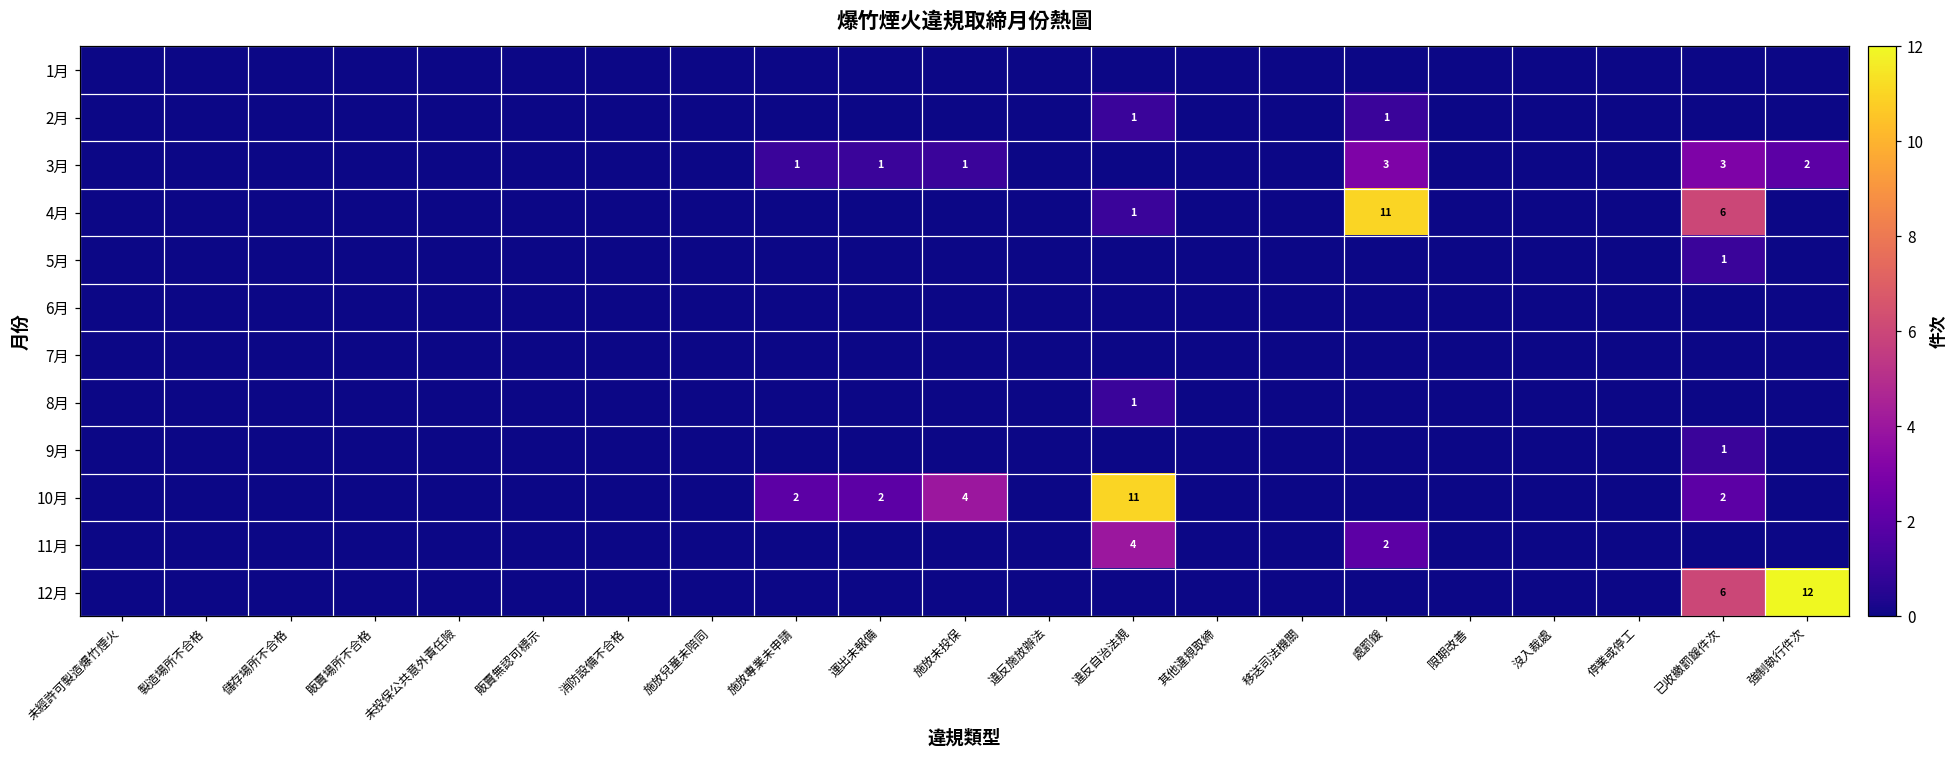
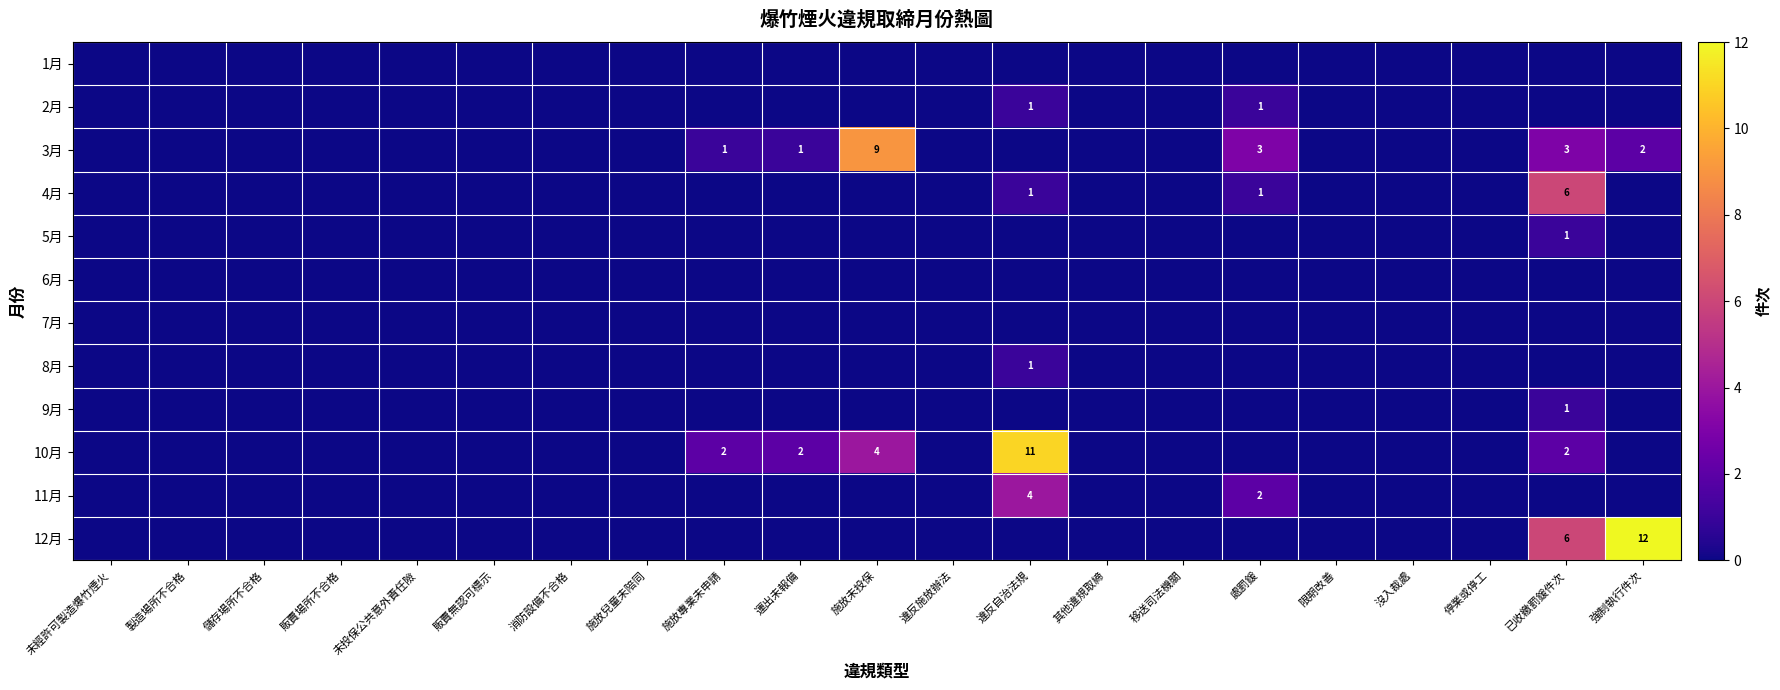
3月, 施放未投保: 1 -> 9
4月, 處罰鍰: 11 -> 1
